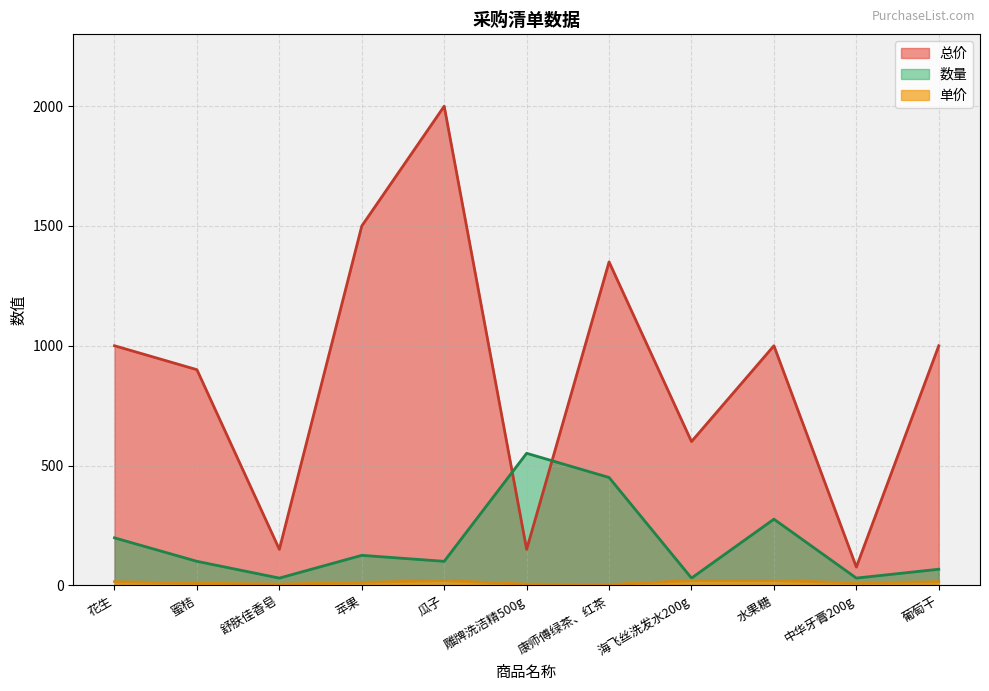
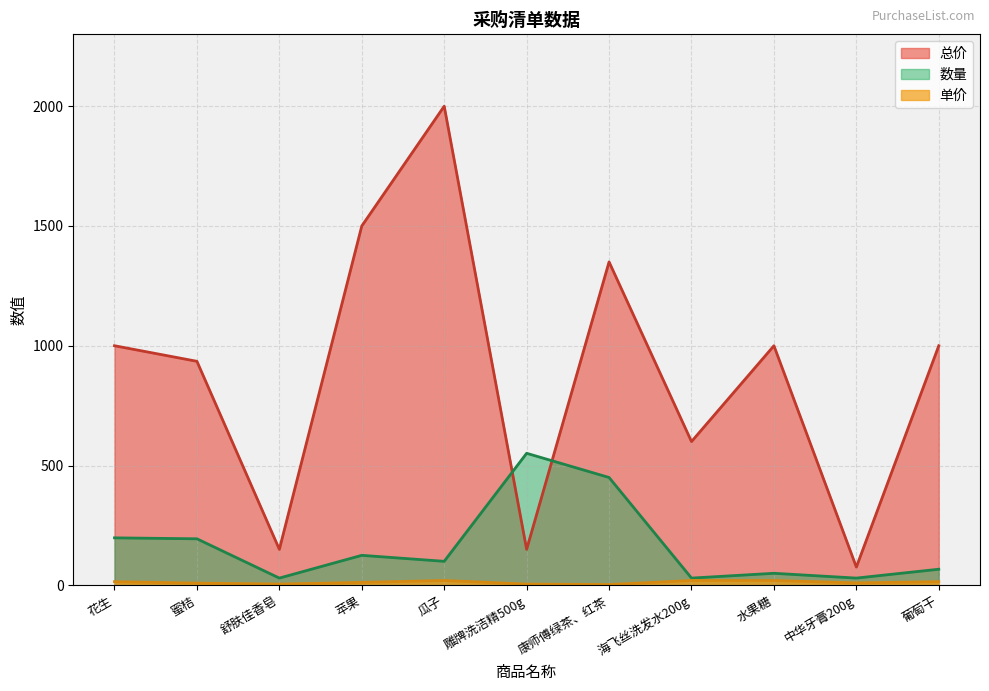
总价, 蜜桔: 900 -> 940
数量, 蜜桔: 100 -> 190
数量, 水果糖: 280 -> 50
